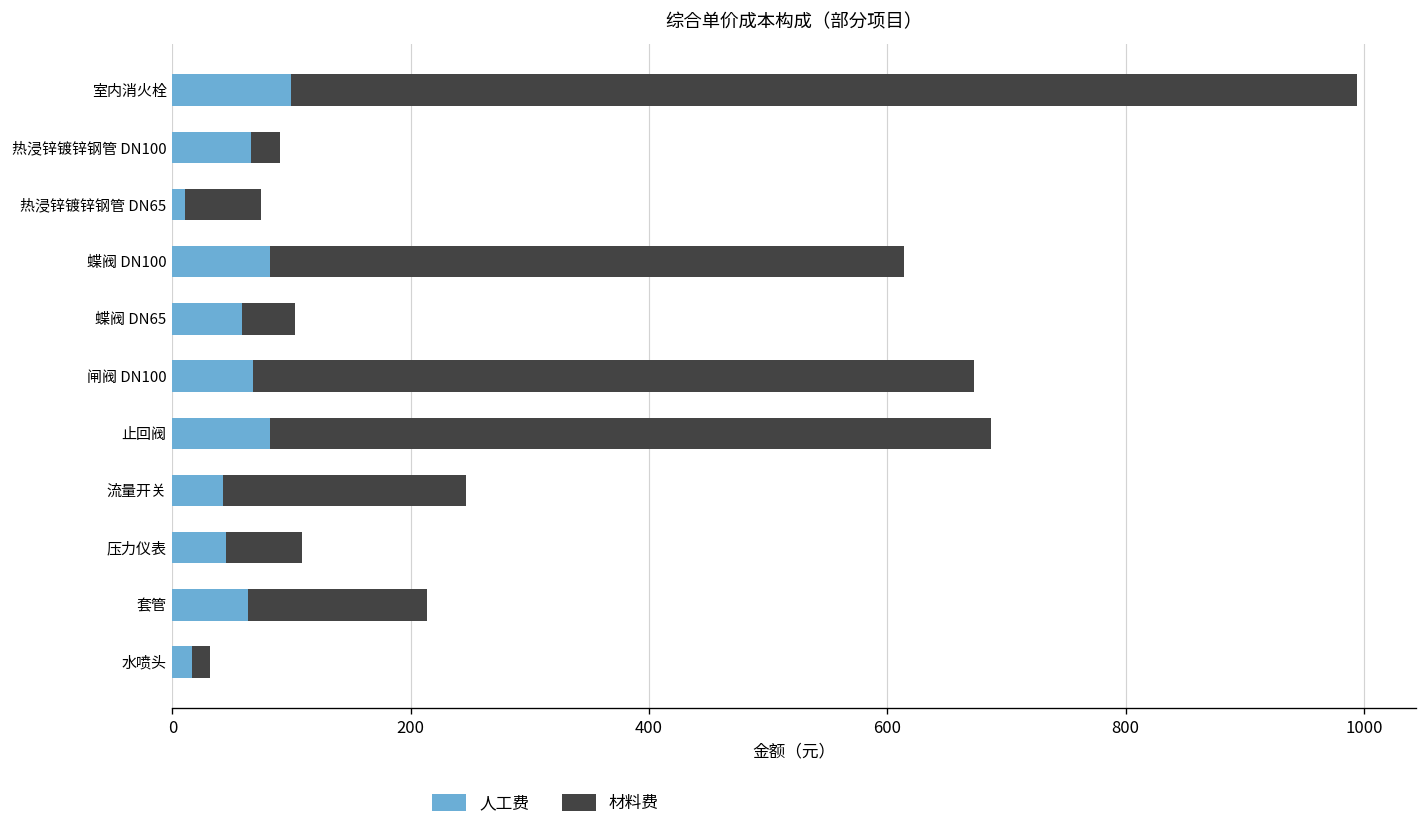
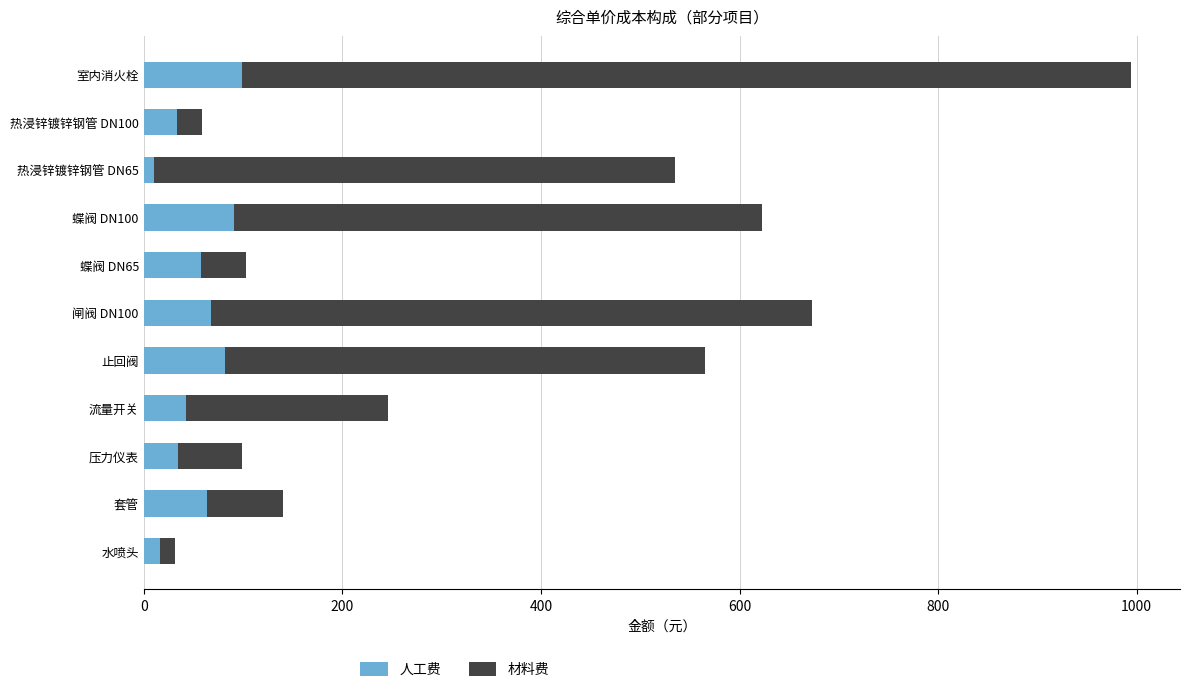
人工费, 热浸锌镀锌钢管 DN100: 70 -> 30
材料费, 热浸锌镀锌钢管 DN65: 60 -> 520
人工费, 蝶阀 DN100: 80 -> 90
材料费, 止回阀: 600 -> 480
人工费, 压力仪表: 45 -> 35
材料费, 套管: 150 -> 80
